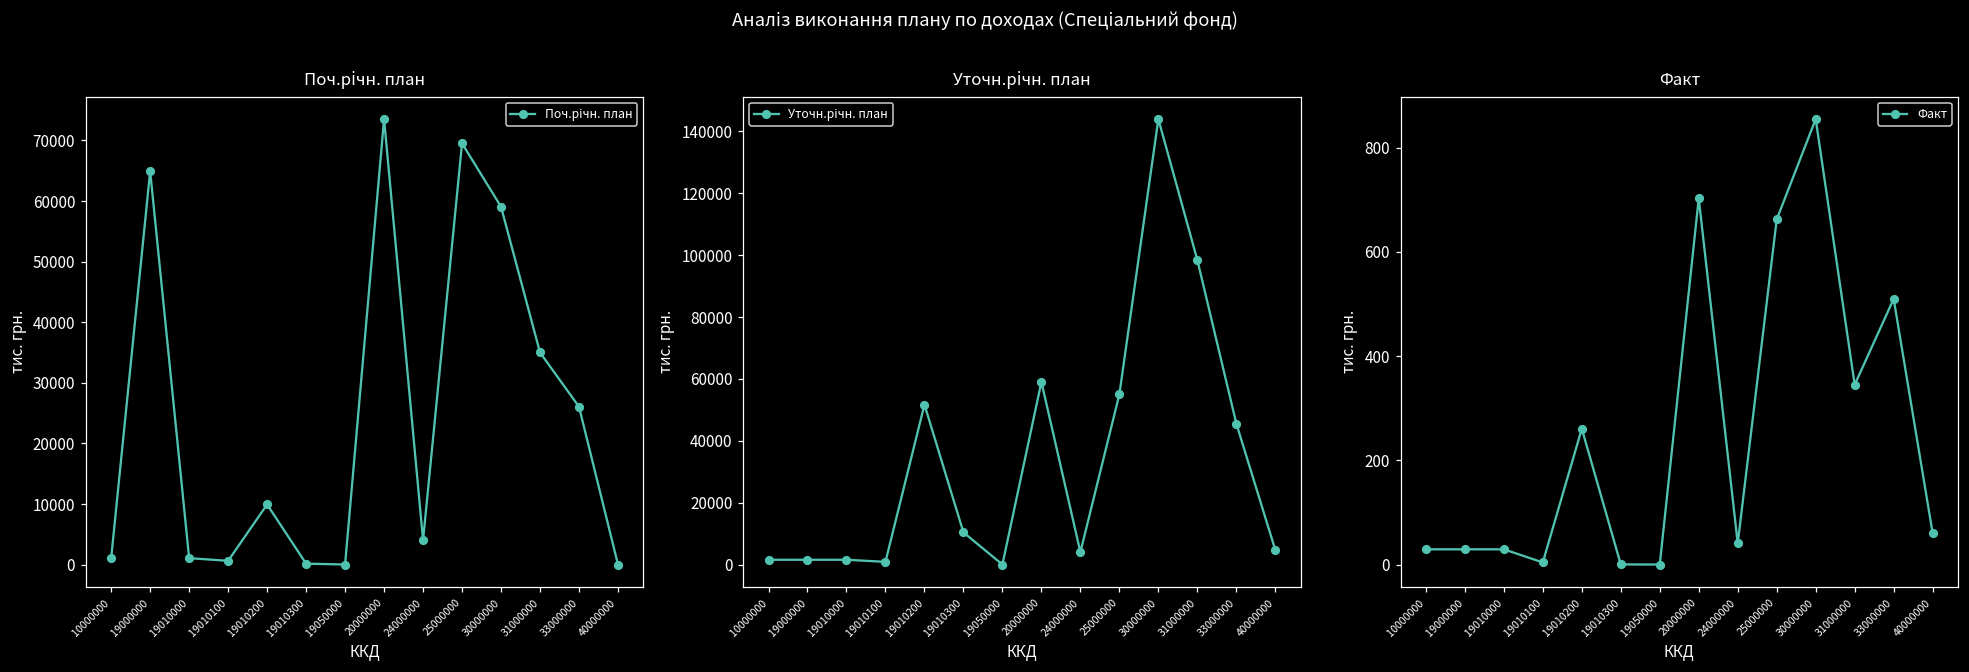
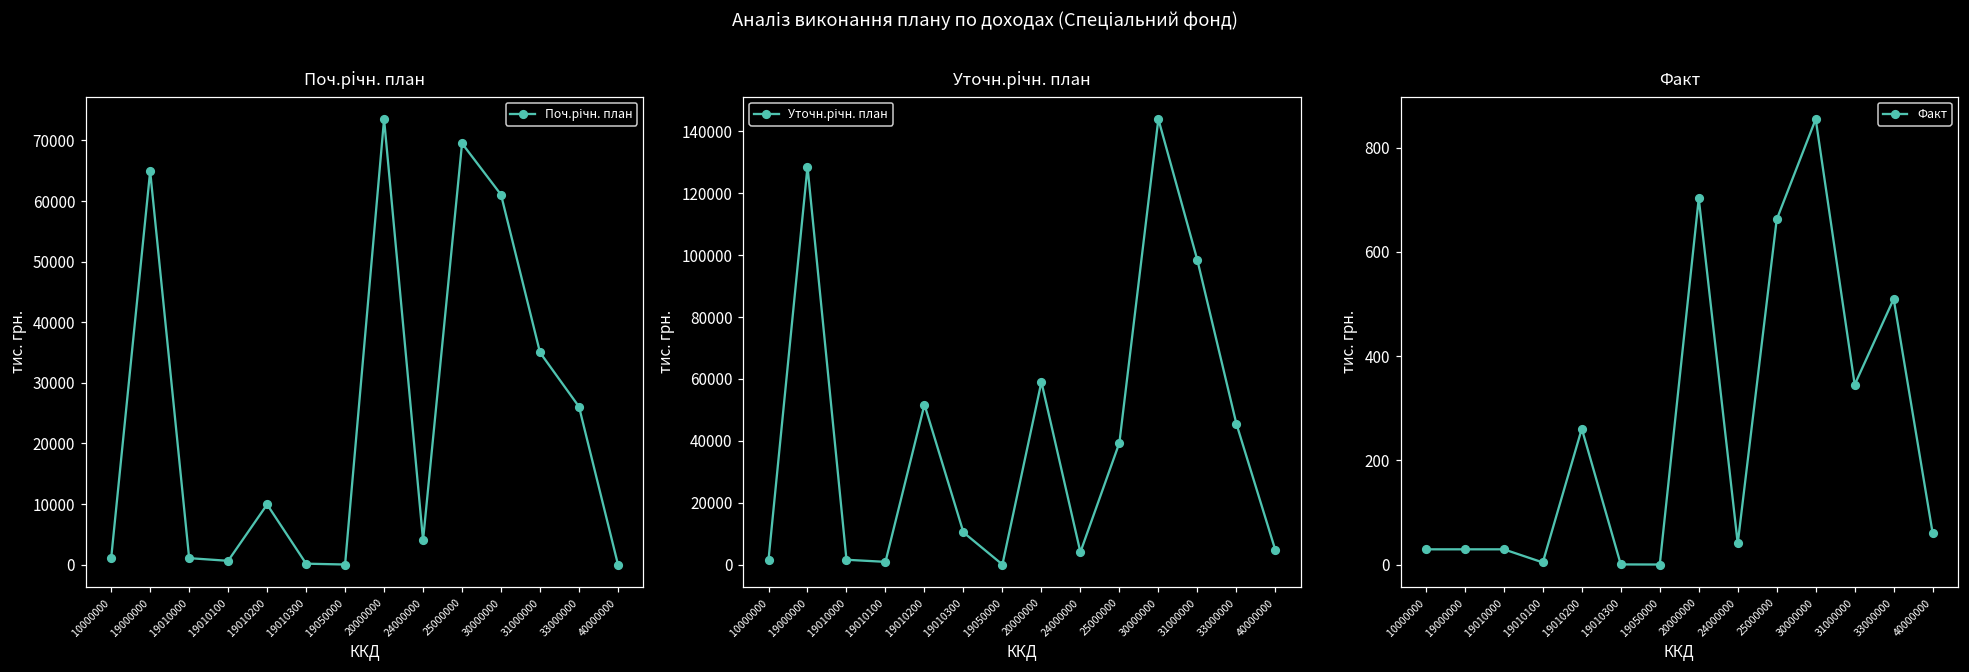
Поч.річн. план, 30000000: 59000 -> 61000
Уточн.річн. план, 19000000: 2000 -> 129000
Уточн.річн. план, 25000000: 55000 -> 39000
